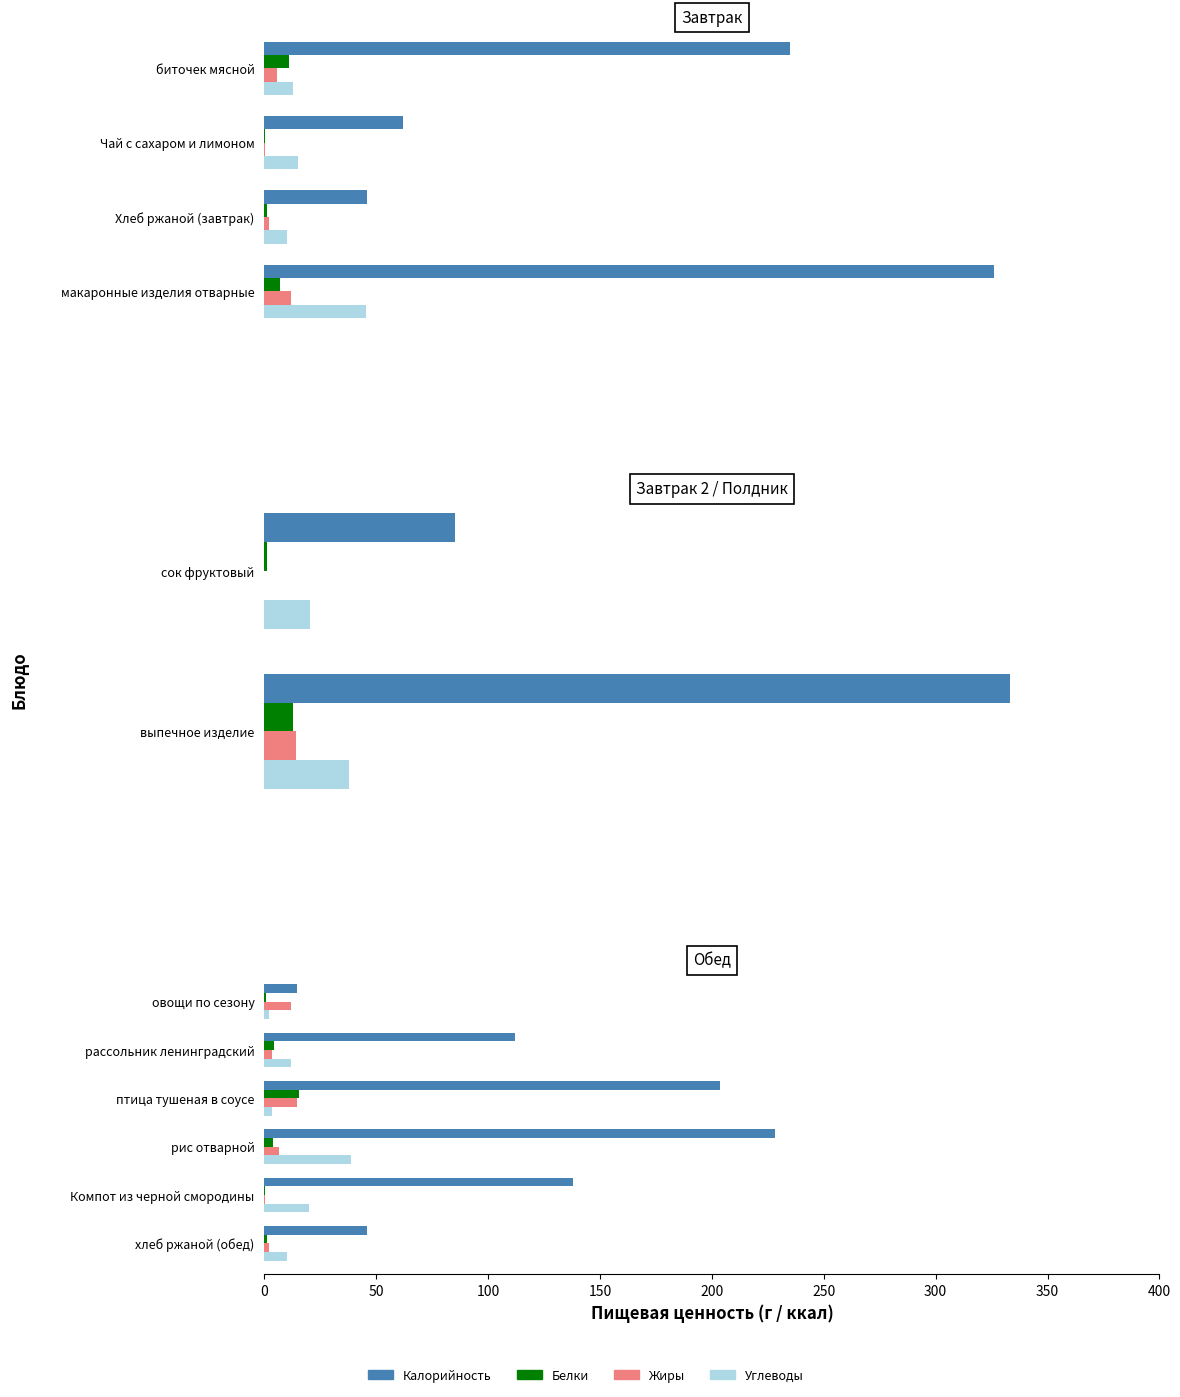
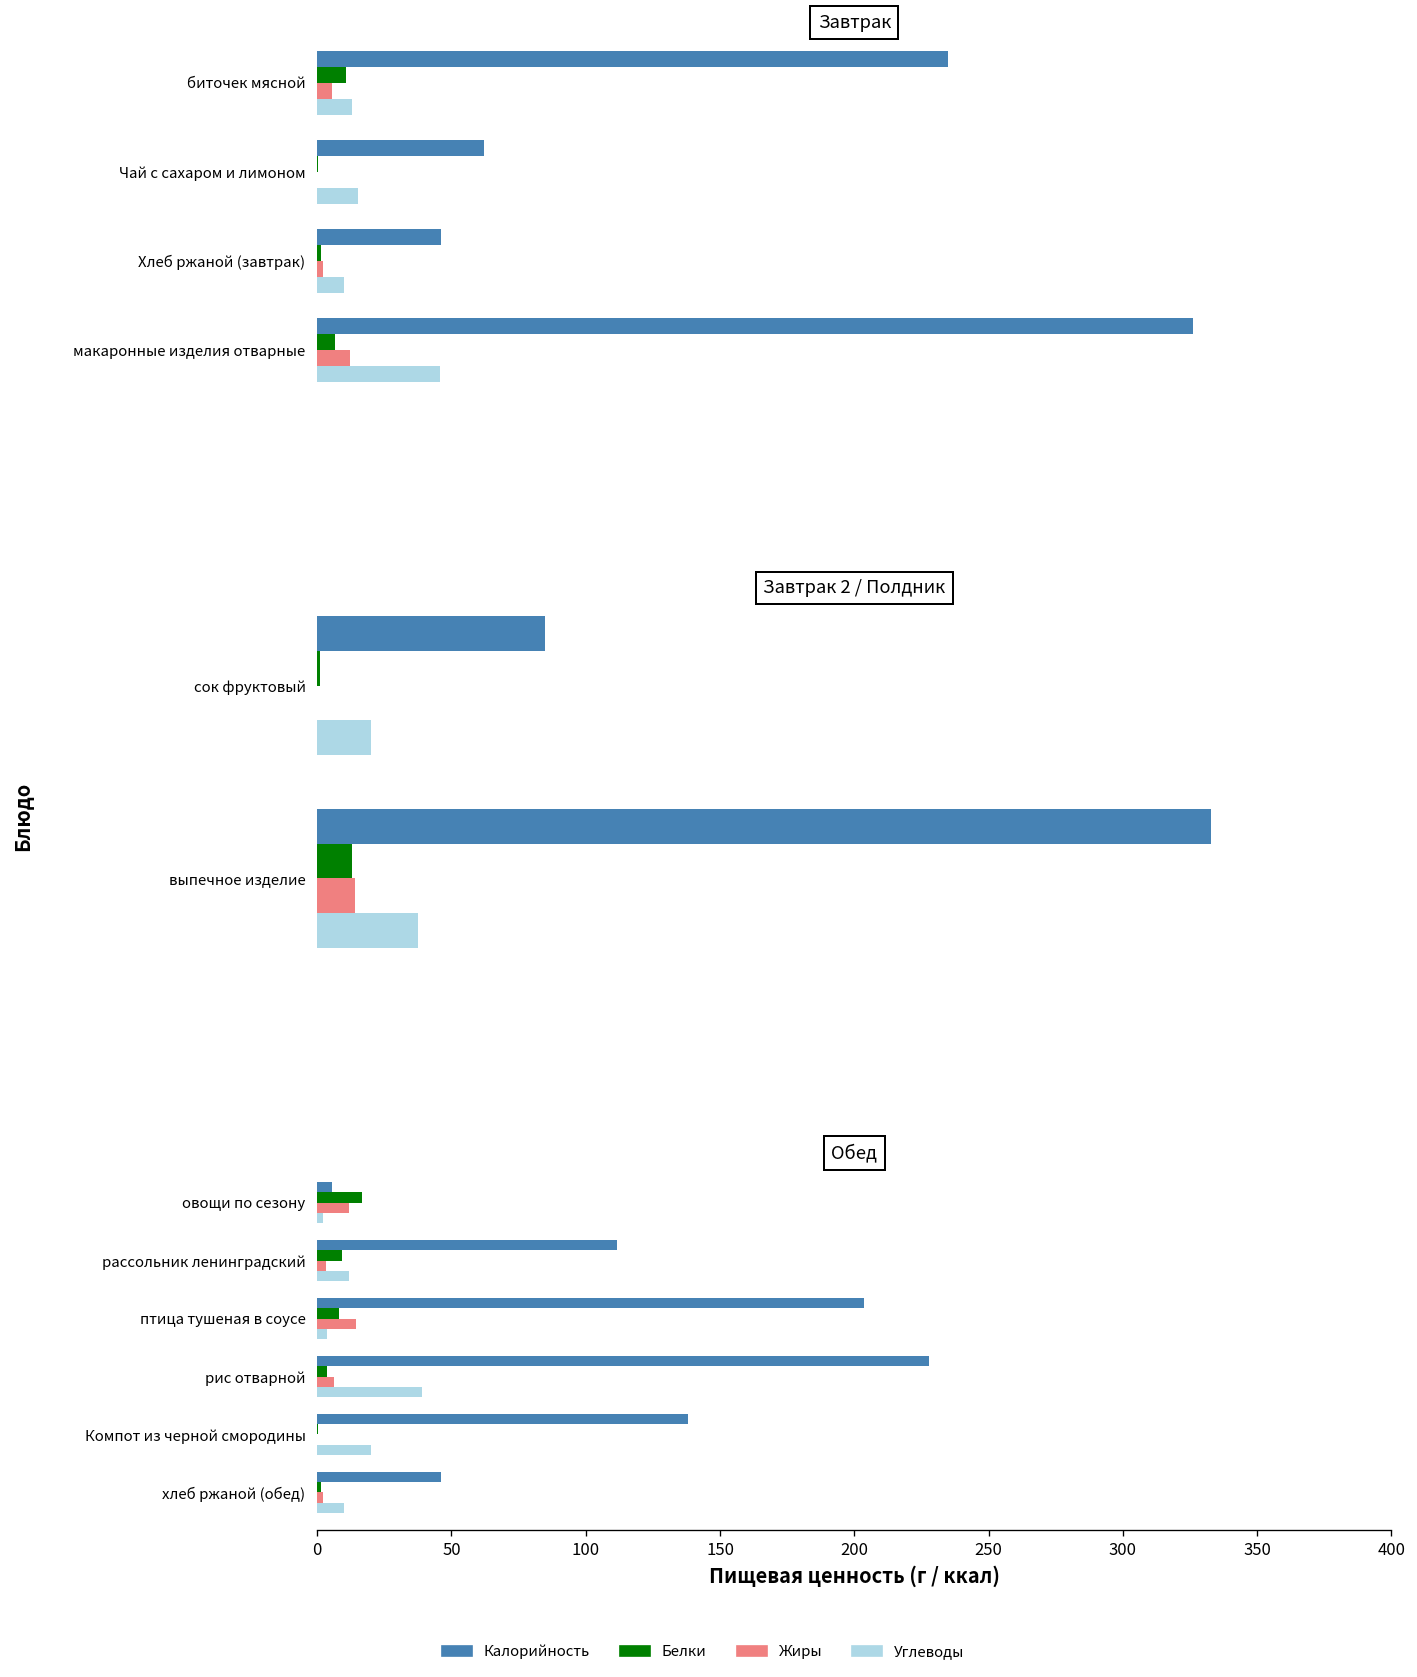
Обед, Калорийность, овощи по сезону: 14 -> 5
Обед, Белки, овощи по сезону: 1 -> 17
Обед, Белки, рассольник ленинградский: 4 -> 9
Обед, Белки, птица тушеная в соусе: 15 -> 8
